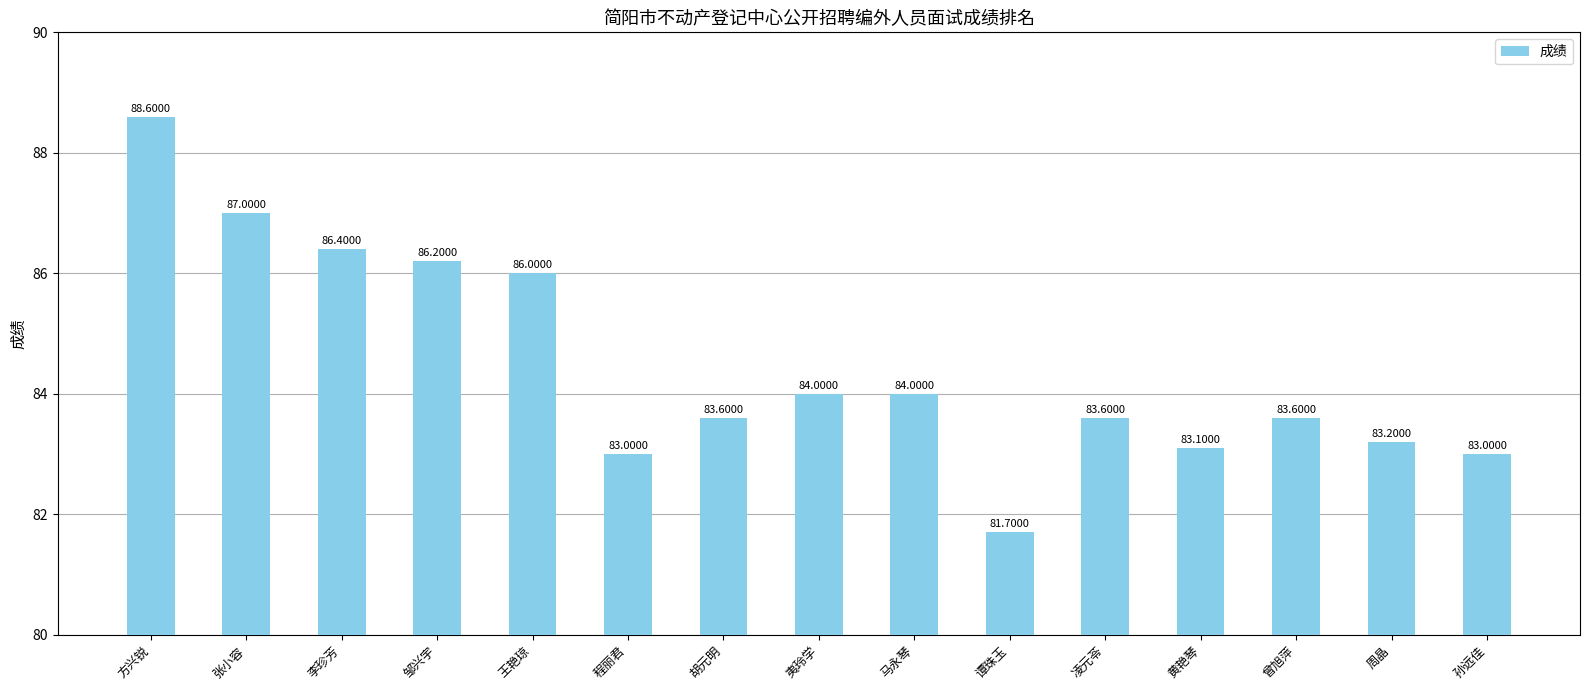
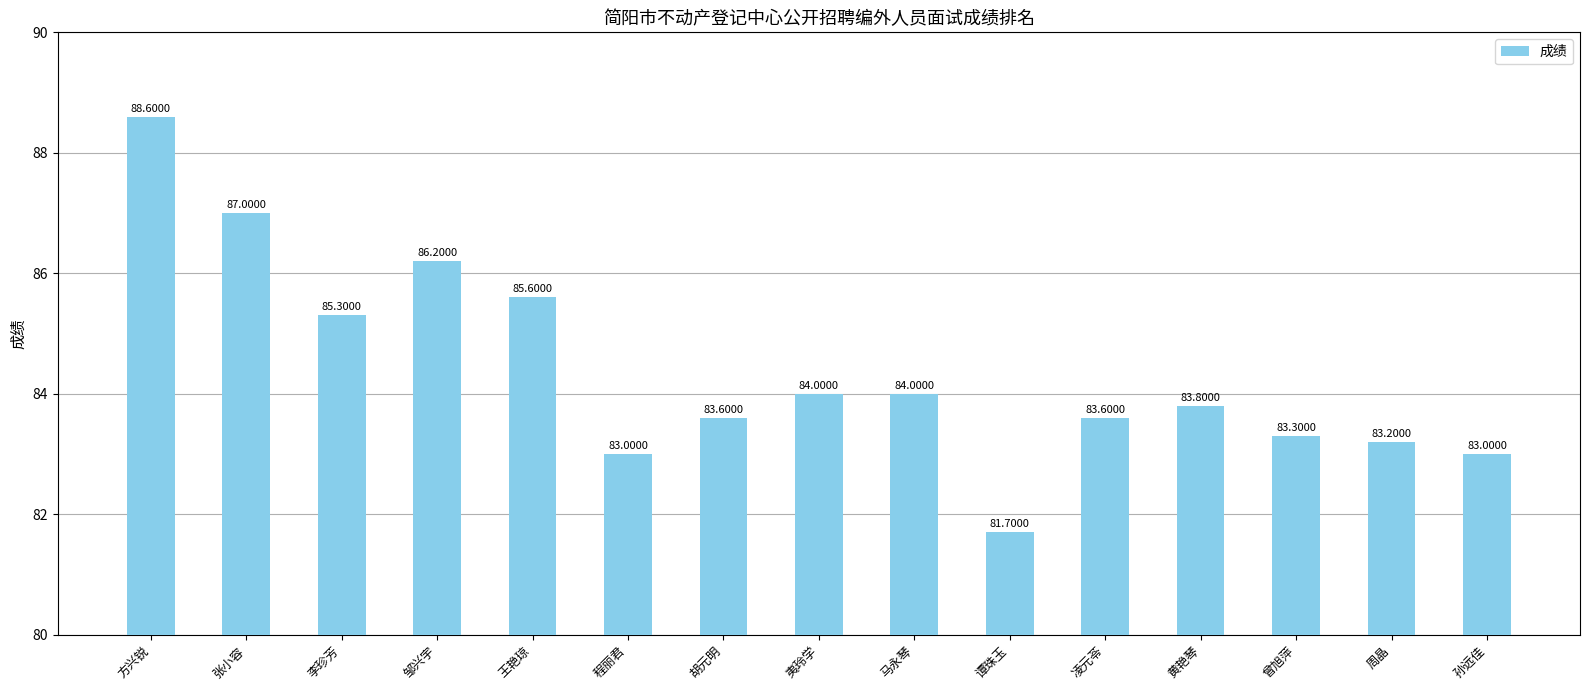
李珍芳: 86.4000 -> 85.3000
王艳琼: 86.0000 -> 85.6000
黄艳琴: 83.1000 -> 83.8000
曾旭萍: 83.6000 -> 83.3000
